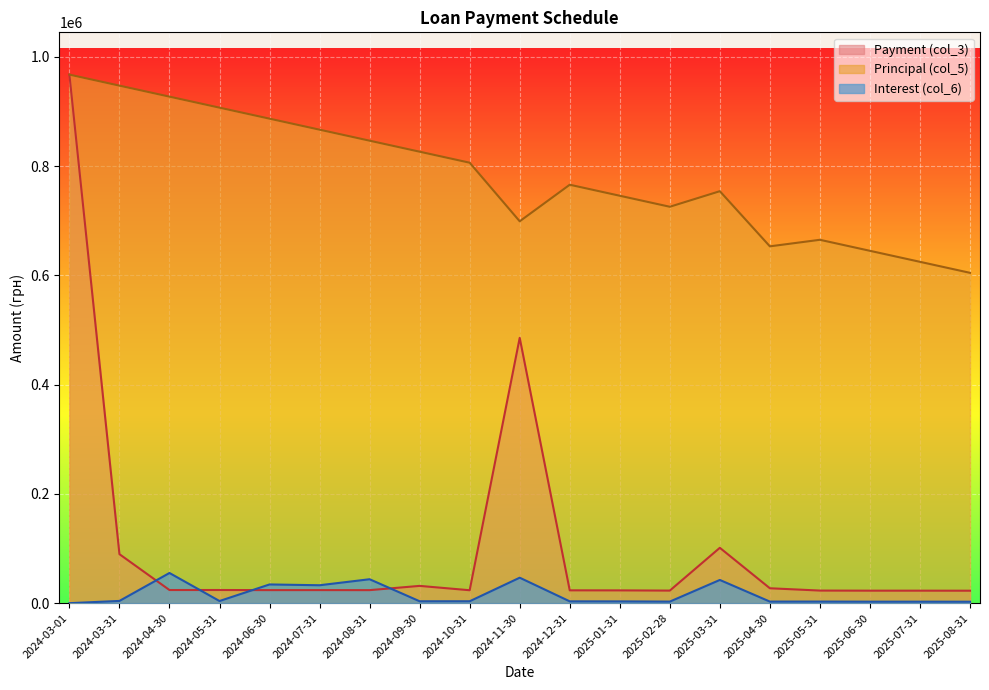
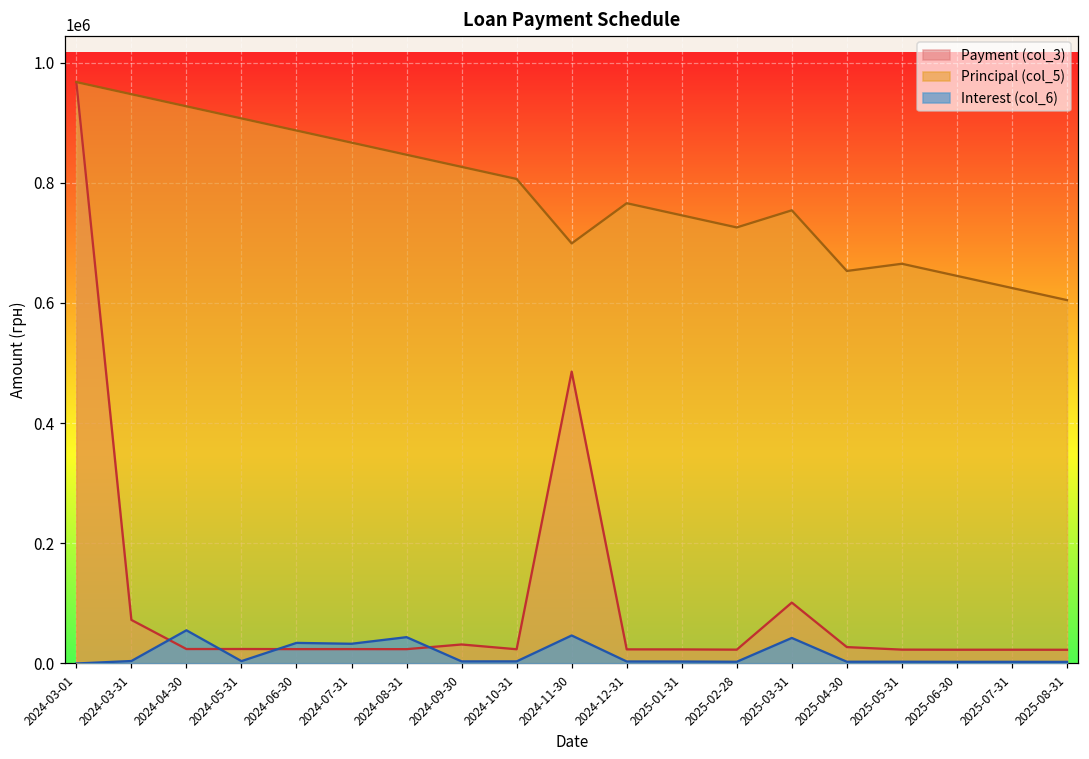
Payment (col_3), 2024-03-31: 90000 -> 70000
